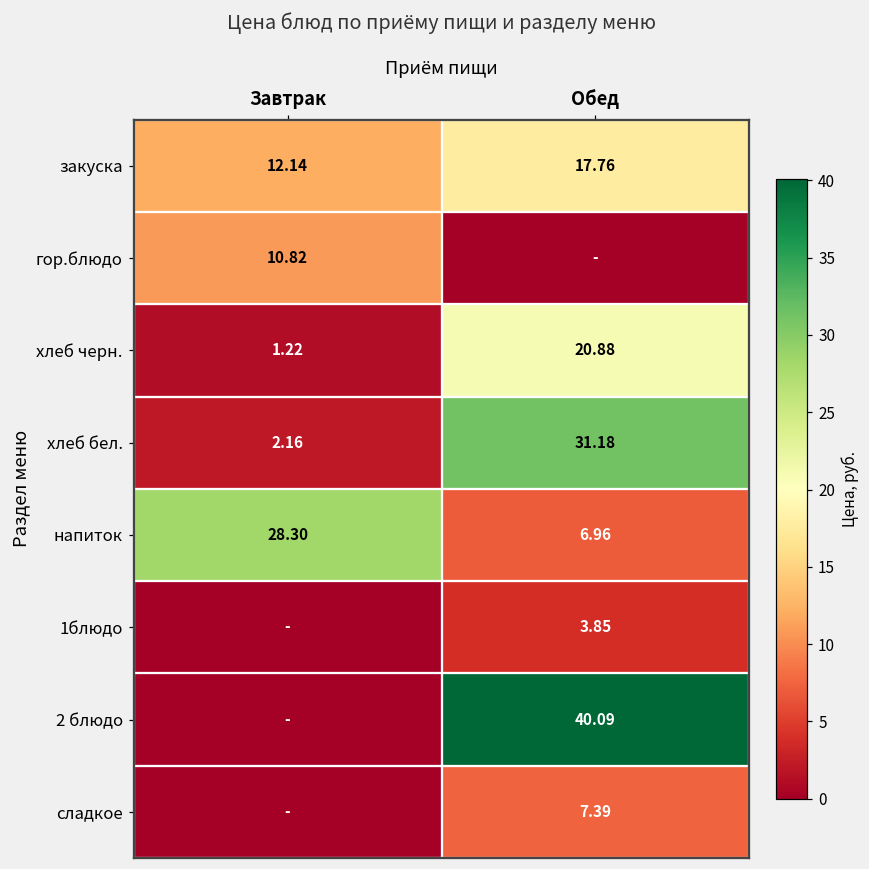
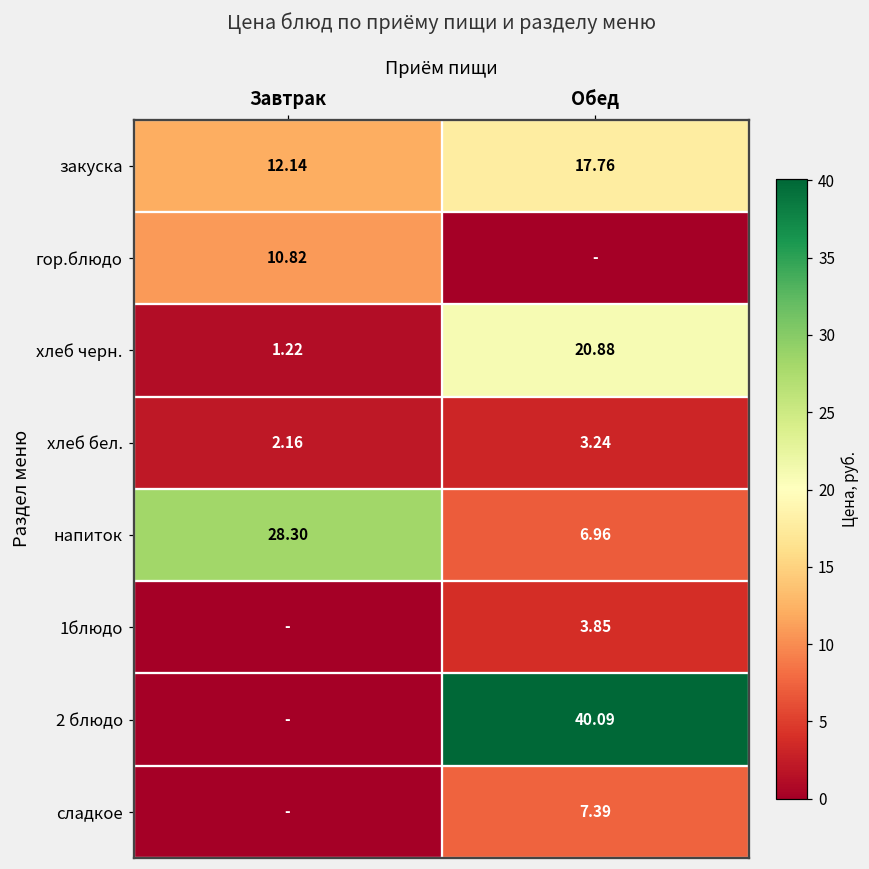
хлеб бел., Обед: 31.18 -> 3.24
